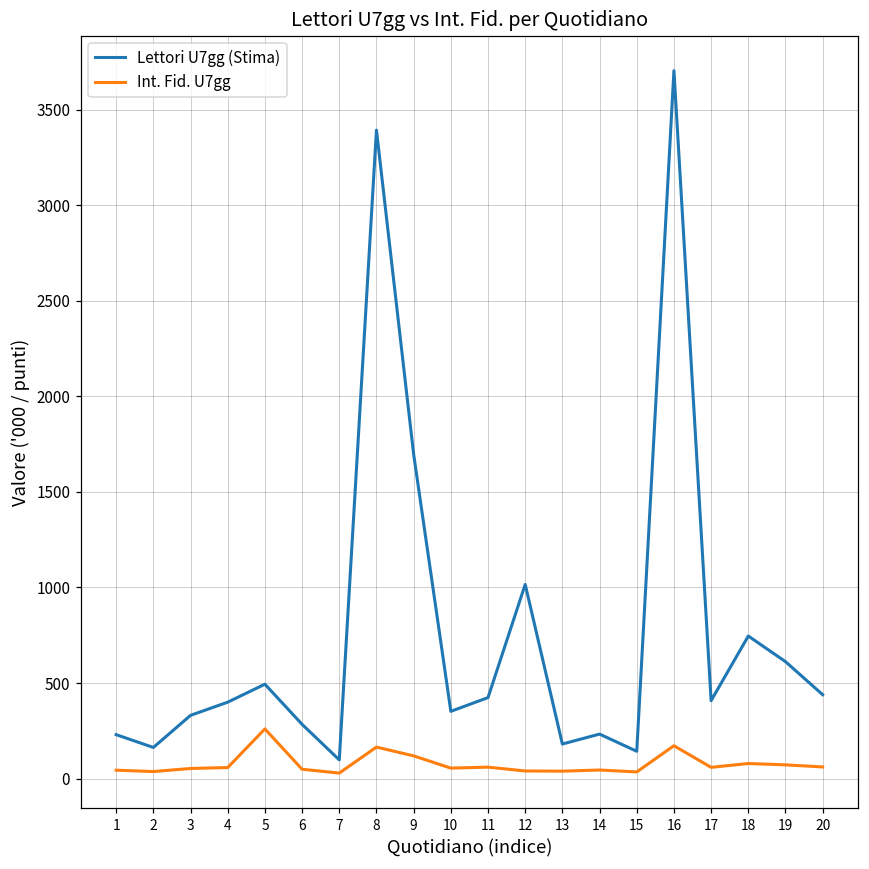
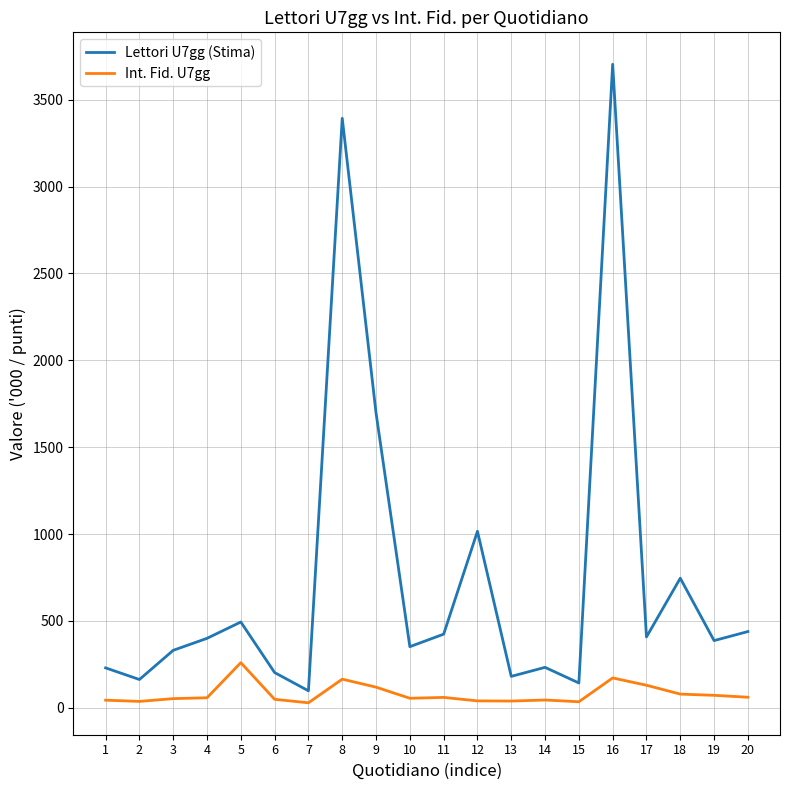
Lettori U7gg (Stima), 6: 280 -> 200
Int. Fid. U7gg, 17: 60 -> 130
Lettori U7gg (Stima), 19: 610 -> 390
